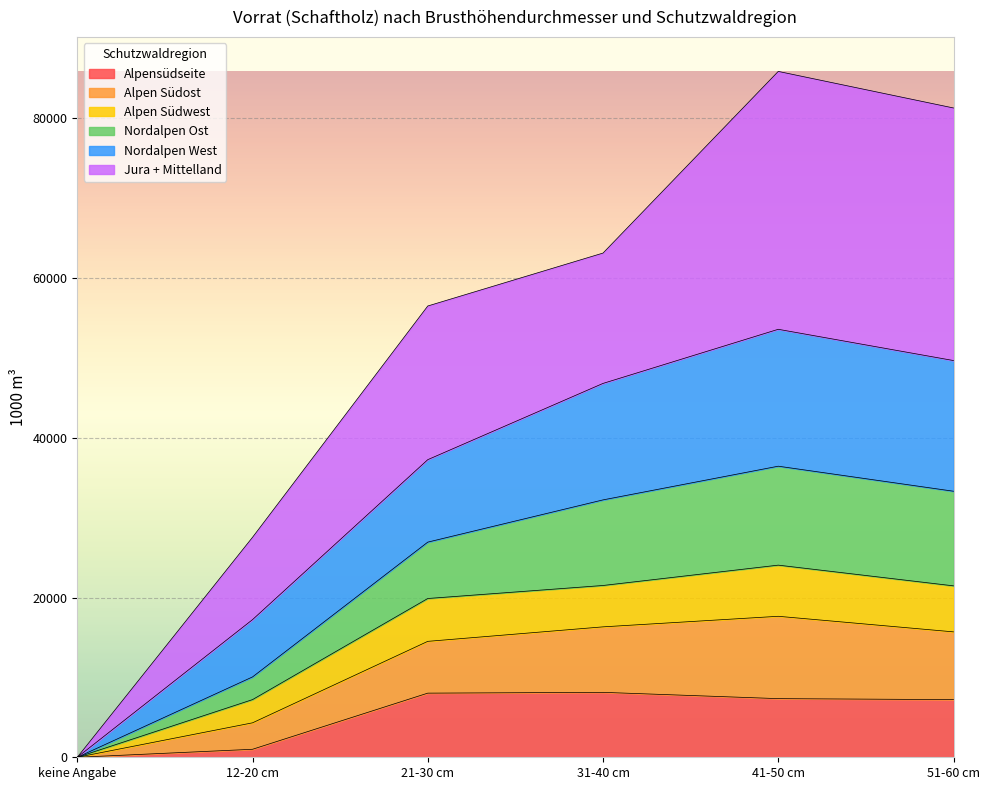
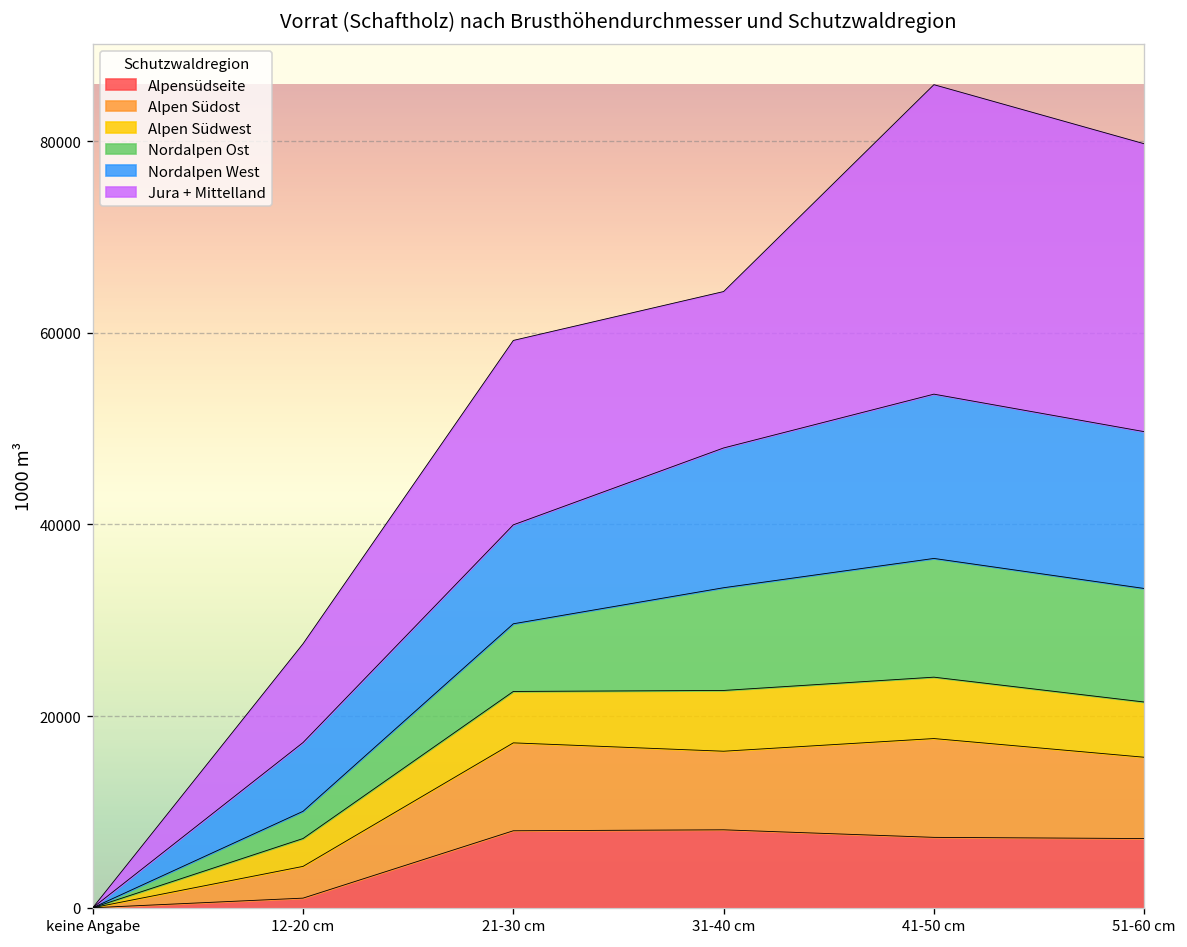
Alpen Südost, 21-30 cm: 6000 -> 9000
Alpen Südwest, 31-40 cm: 5000 -> 6000
Jura + Mittelland, 51-60 cm: 32000 -> 30000
